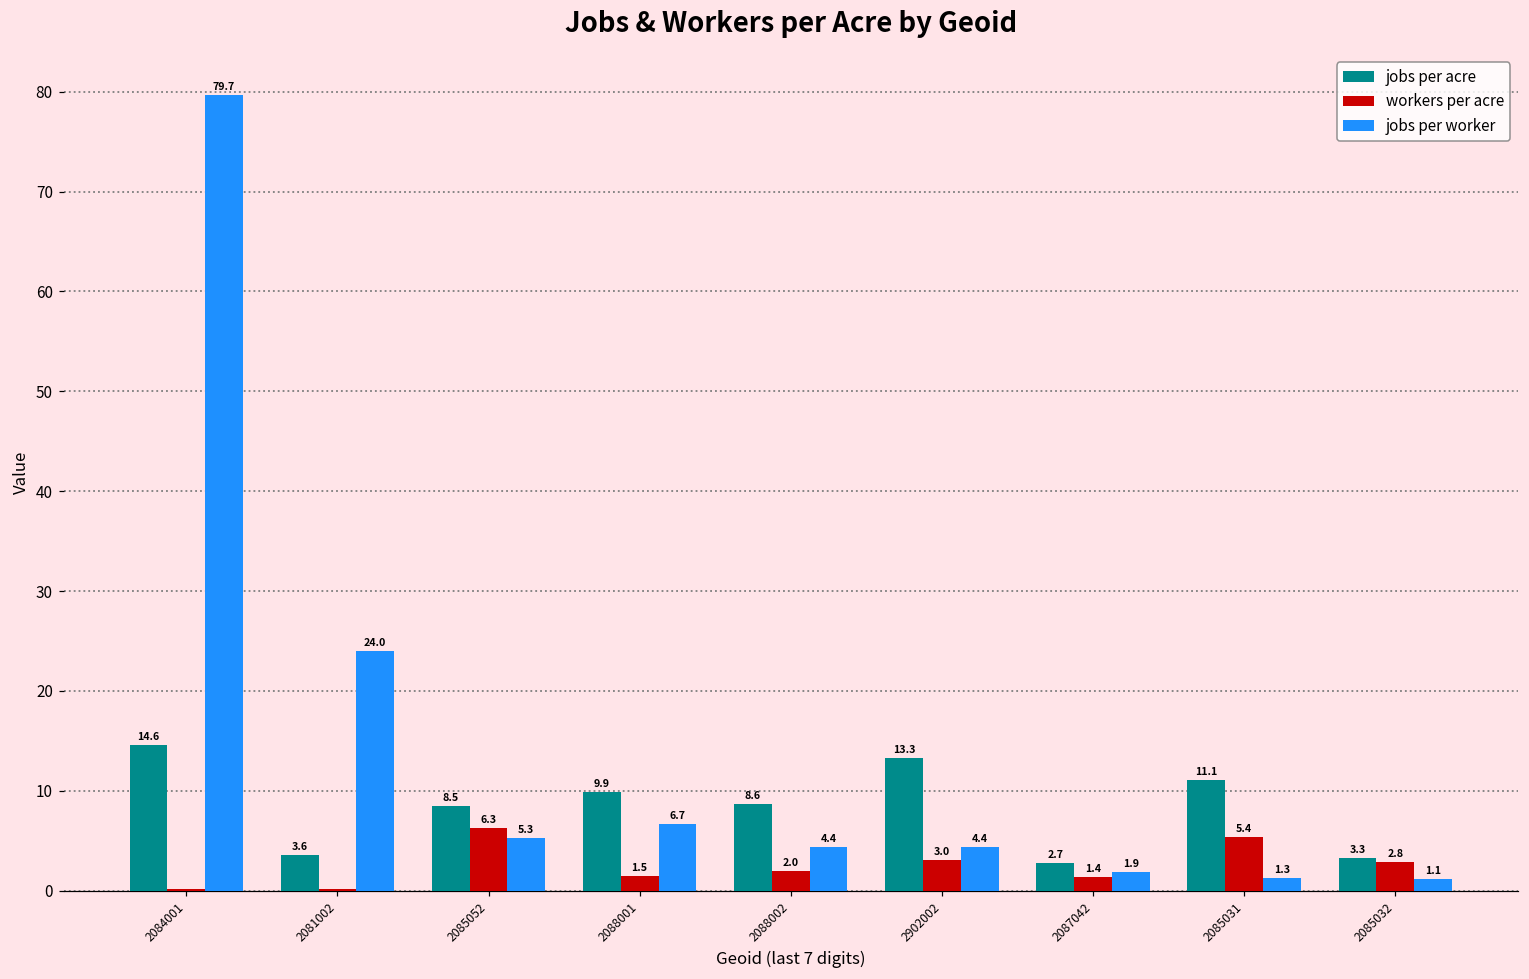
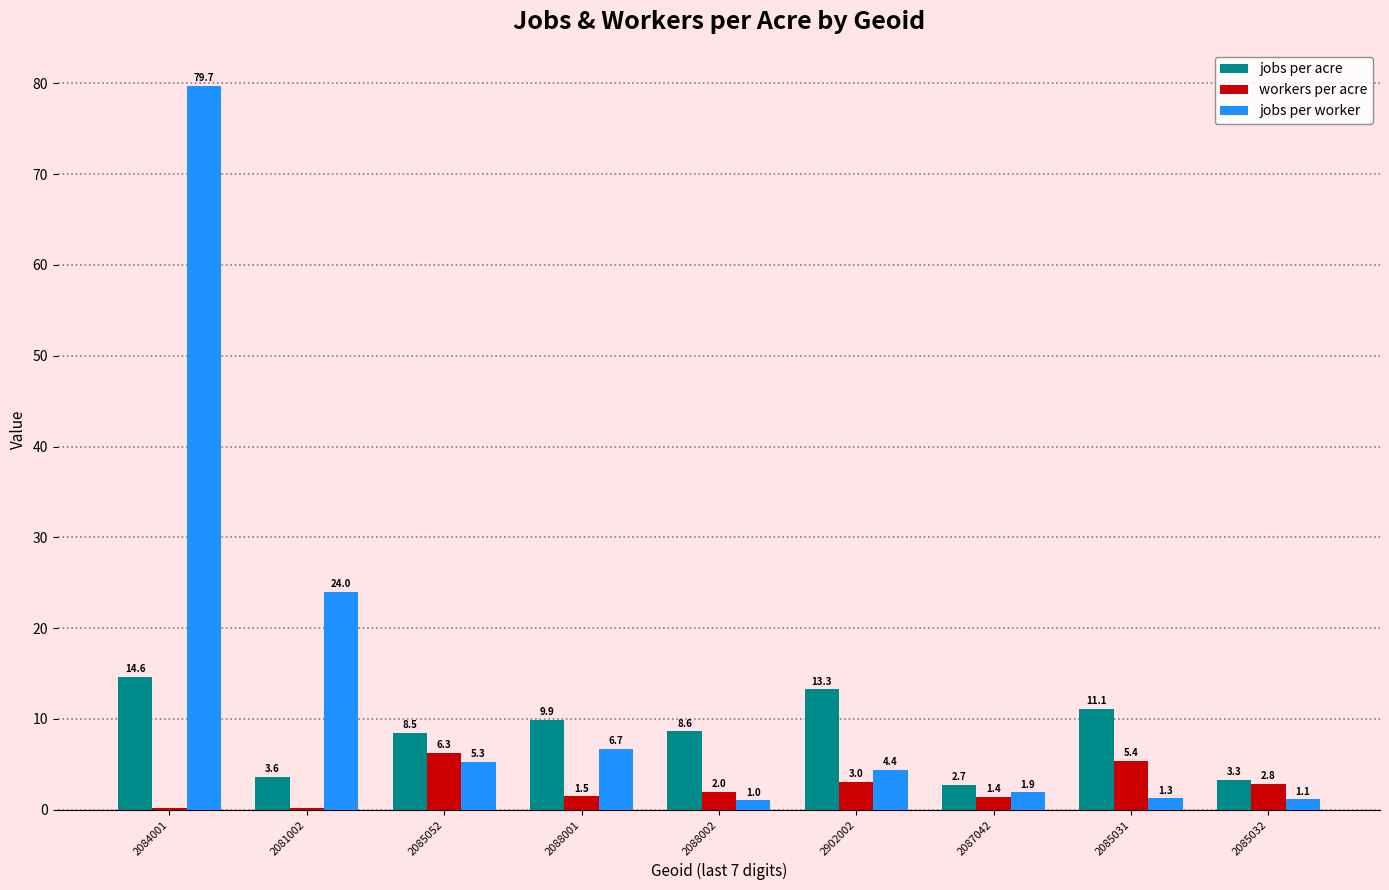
jobs per worker, 2088002: 4.4 -> 1.0
